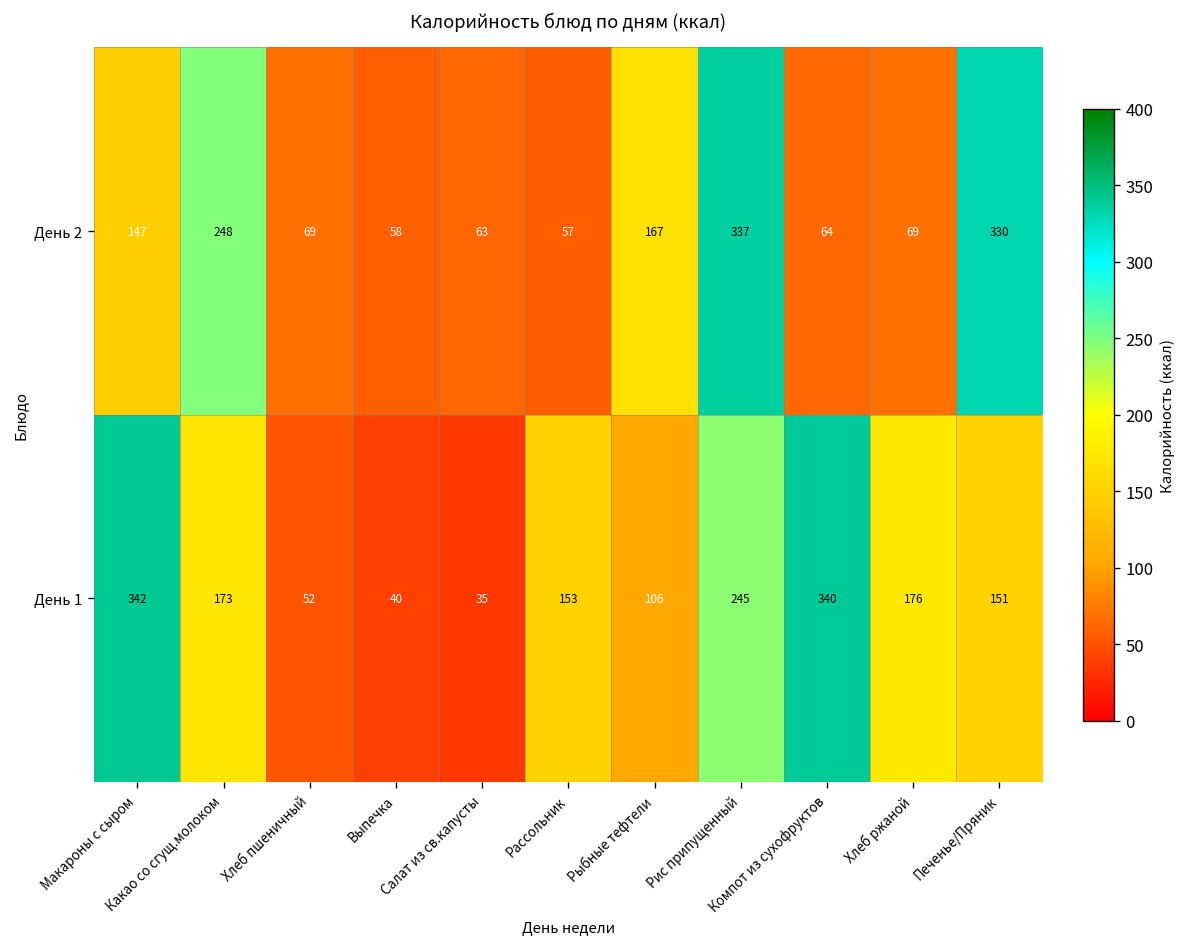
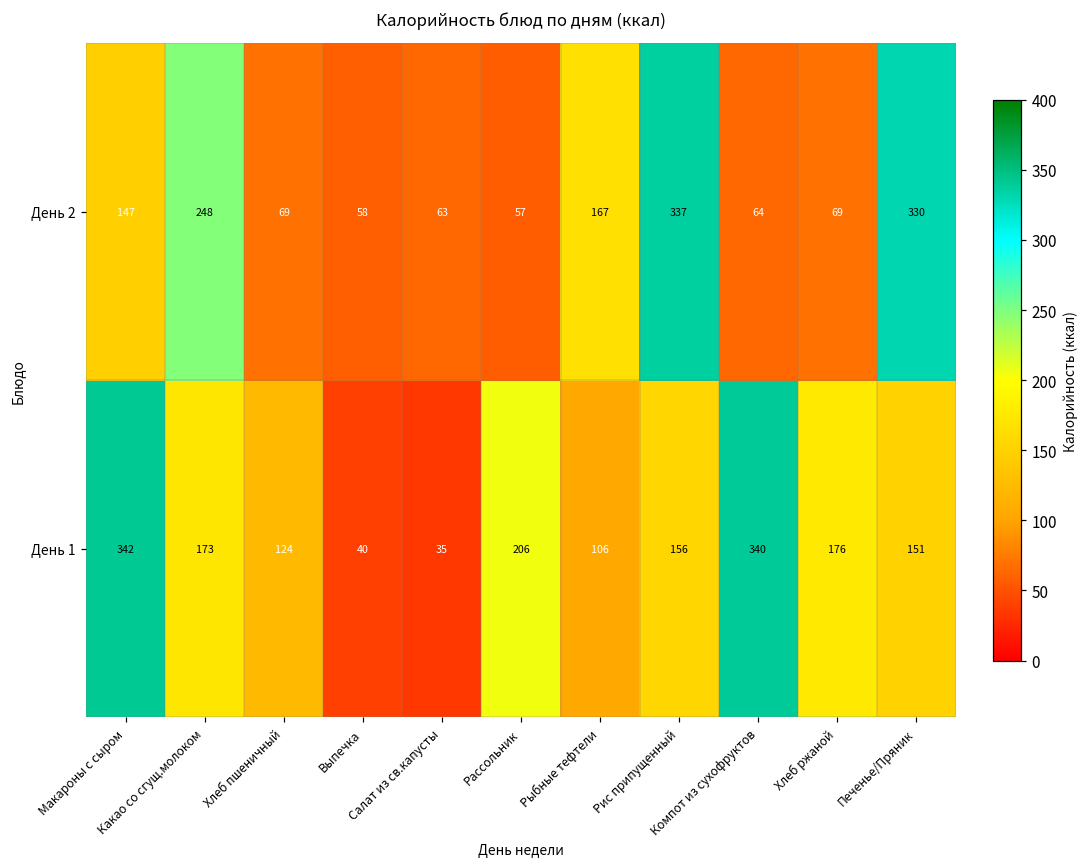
День 1, Хлеб пшеничный: 52 -> 124
День 1, Рассольник: 153 -> 206
День 1, Рис припущенный: 245 -> 156
